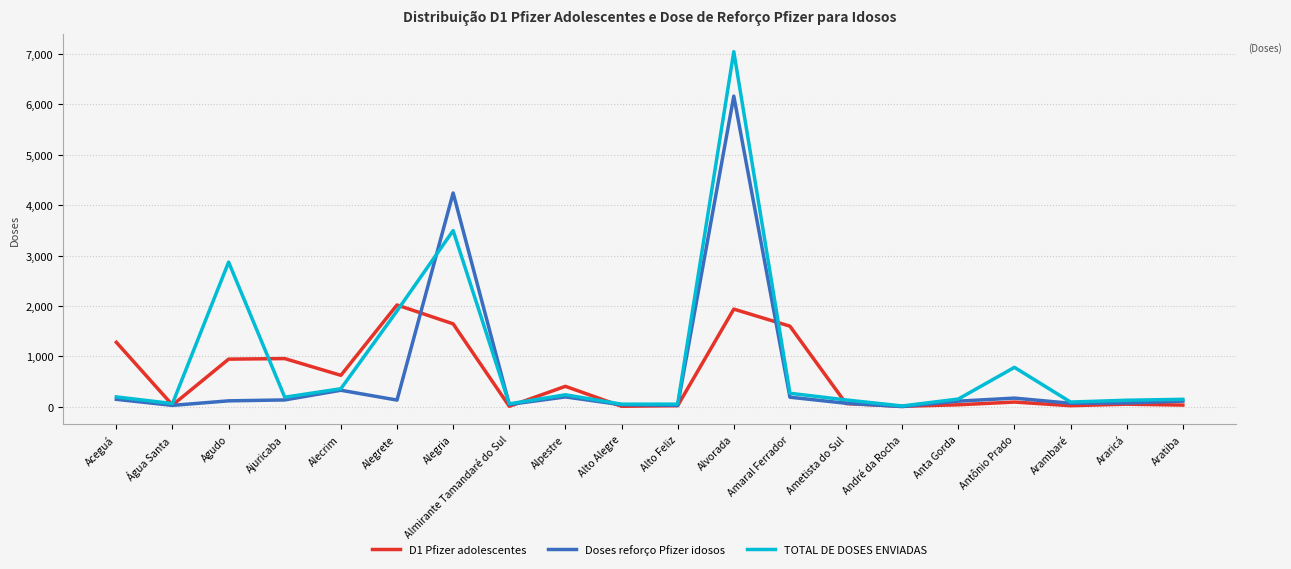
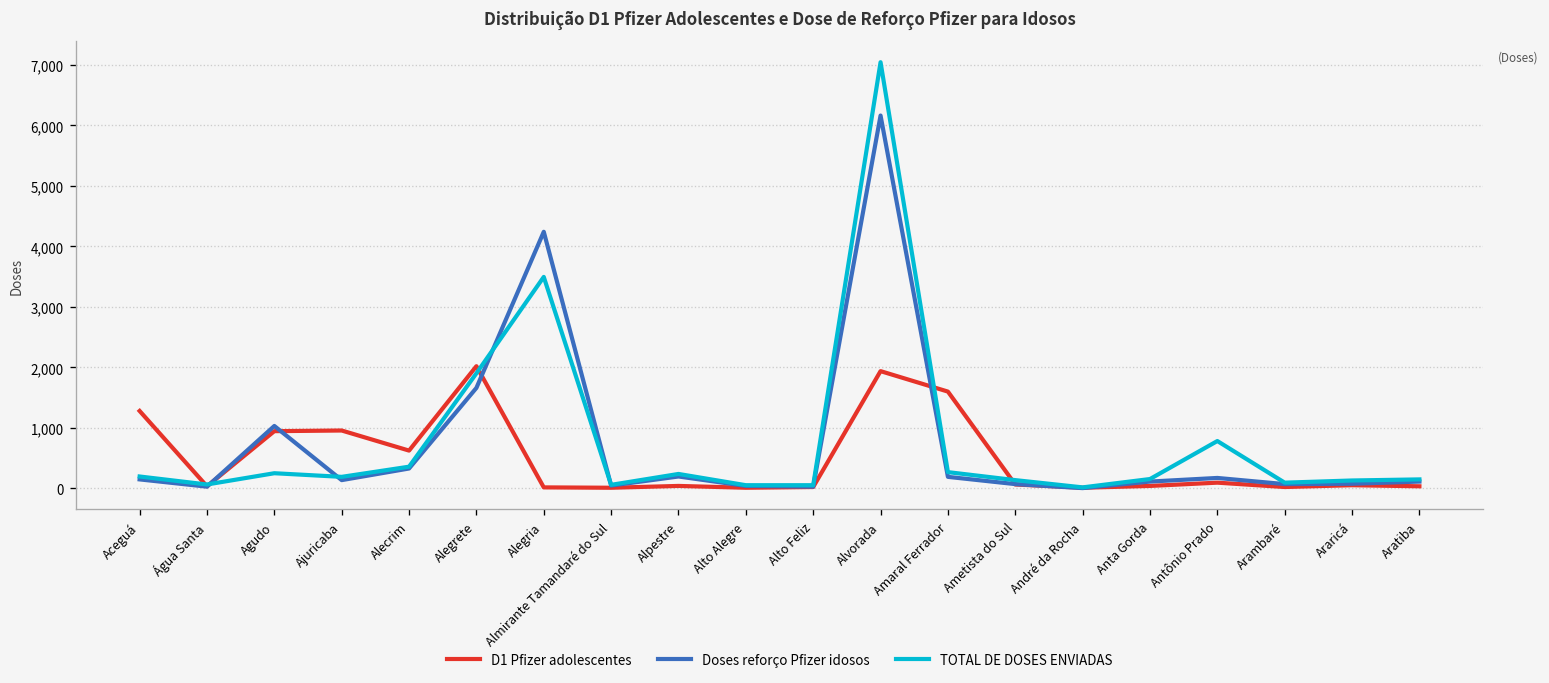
Doses reforço Pfizer idosos, Agudo: 100 -> 1,000
TOTAL DE DOSES ENVIADAS, Agudo: 2,900 -> 300
Doses reforço Pfizer idosos, Alegrete: 100 -> 1,700
D1 Pfizer adolescentes, Alegria: 1,600 -> 0
D1 Pfizer adolescentes, Alpestre: 400 -> 0
